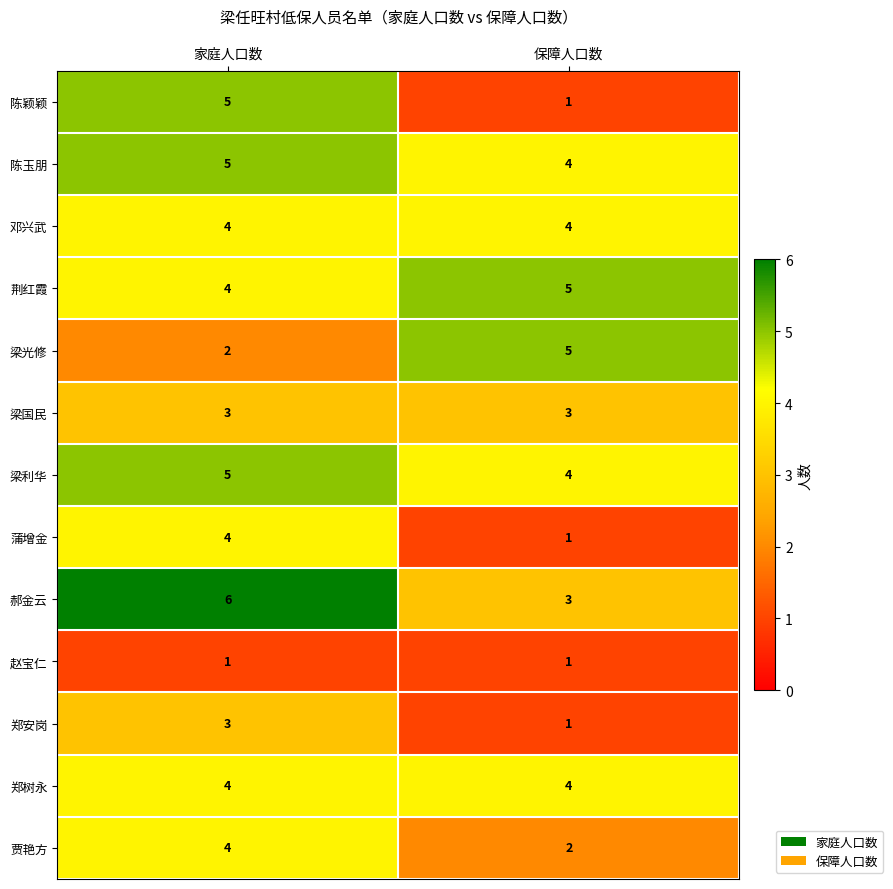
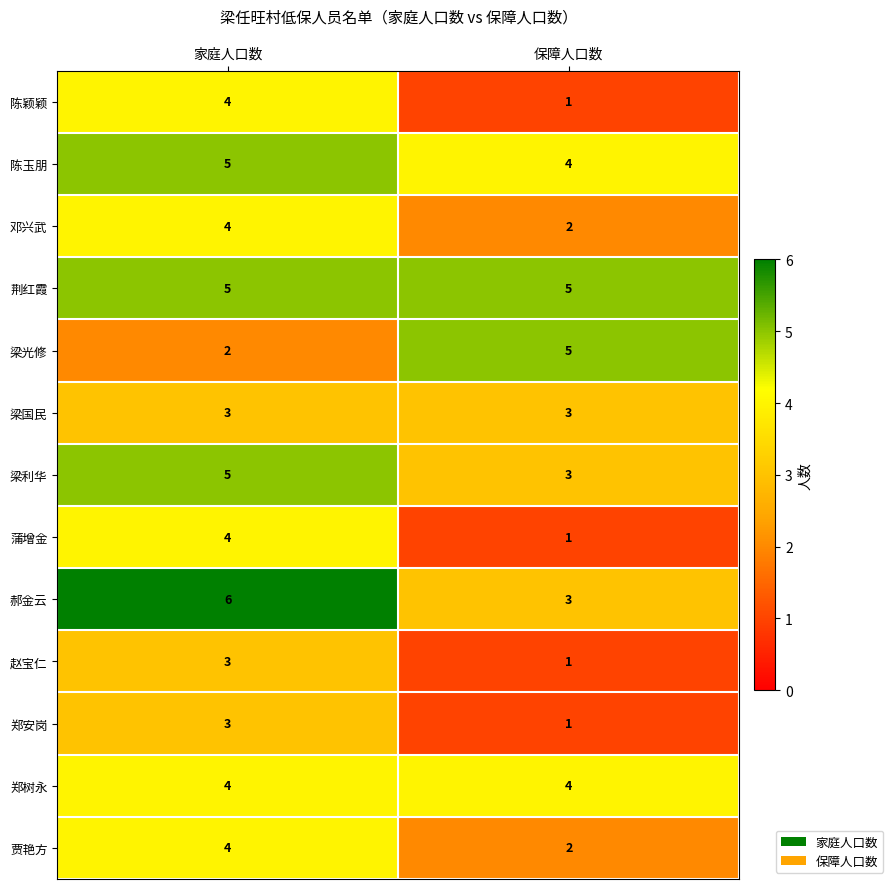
陈颖颖, 家庭人口数: 5 -> 4
邓兴武, 保障人口数: 4 -> 2
荆红霞, 家庭人口数: 4 -> 5
梁利华, 保障人口数: 4 -> 3
赵宝仁, 家庭人口数: 1 -> 3
